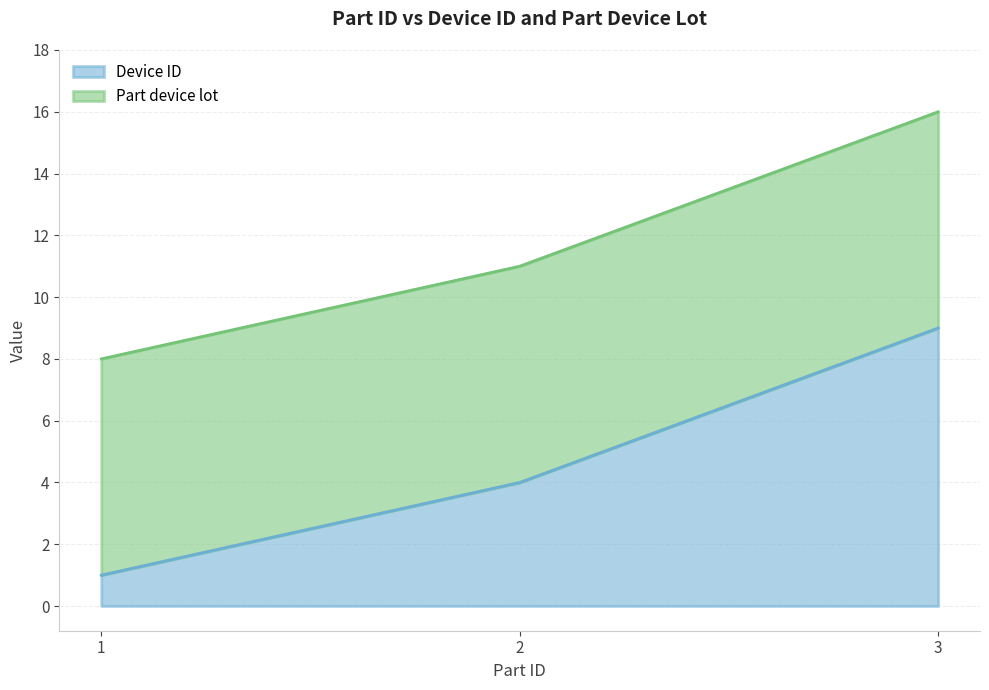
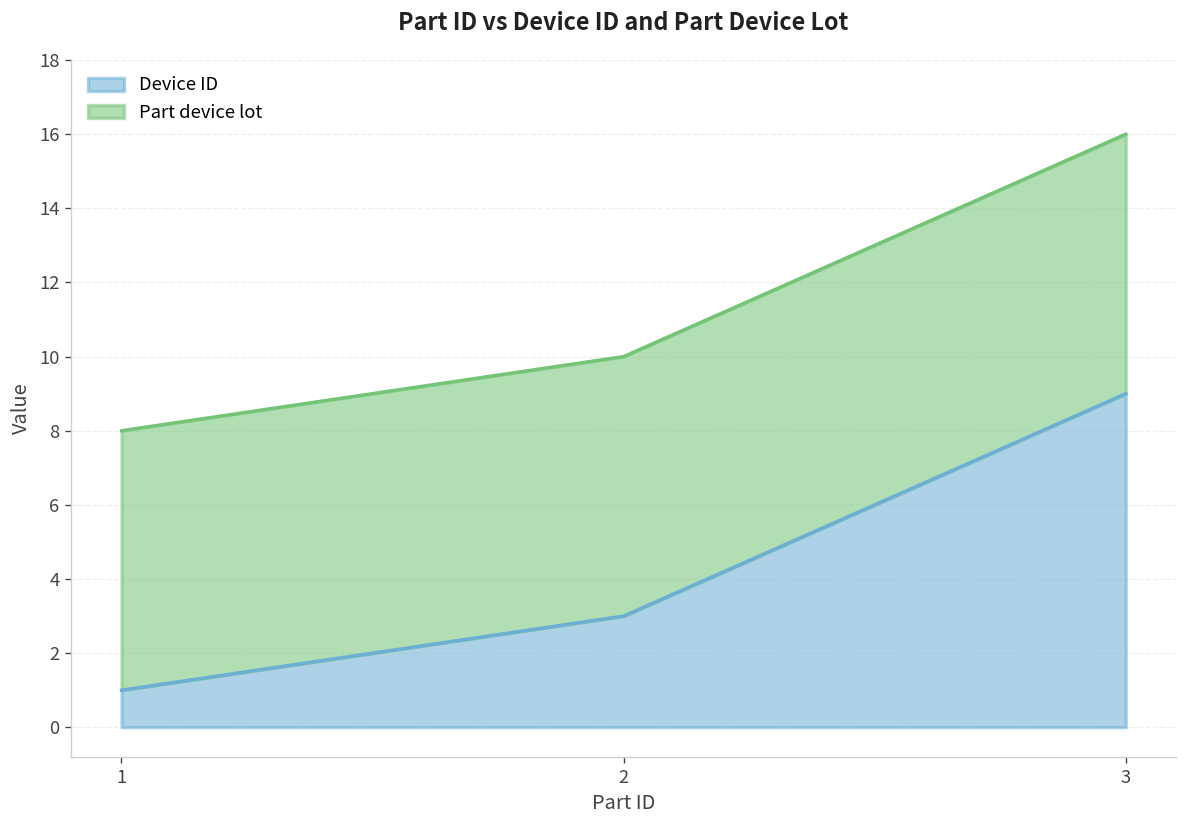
Device ID, 2: 4 -> 3
